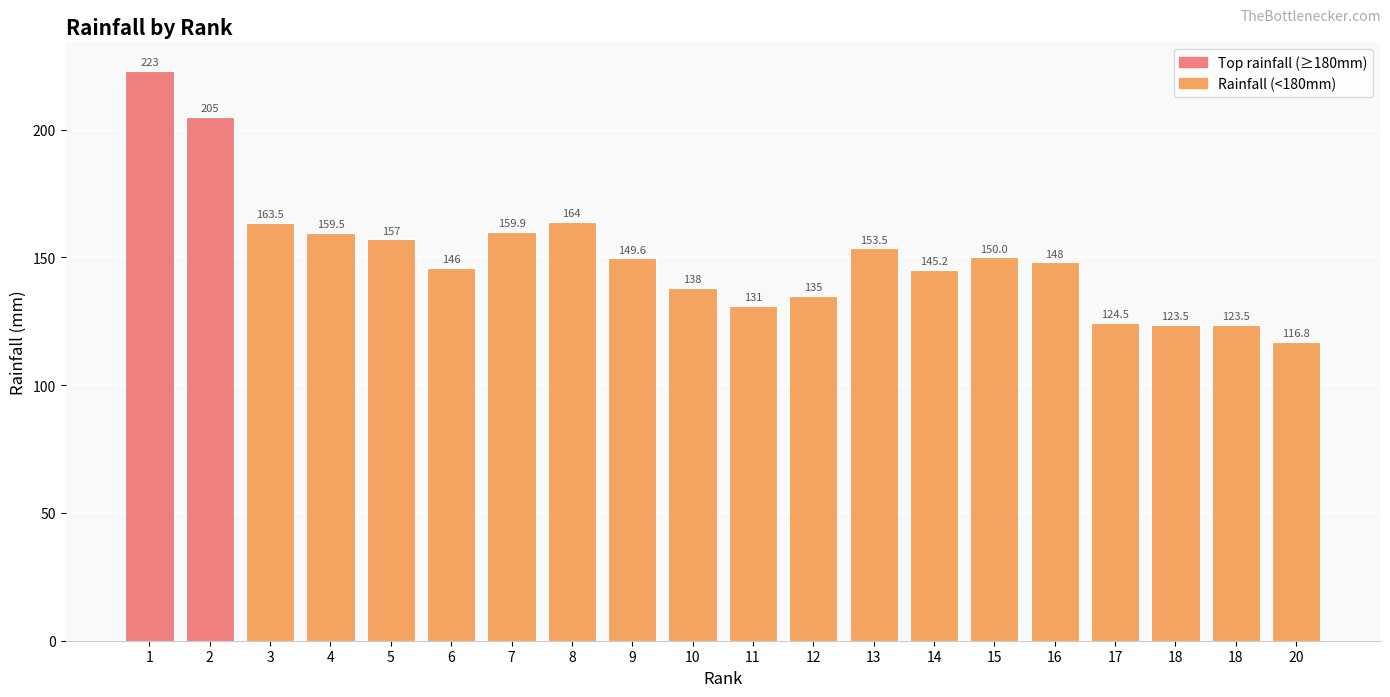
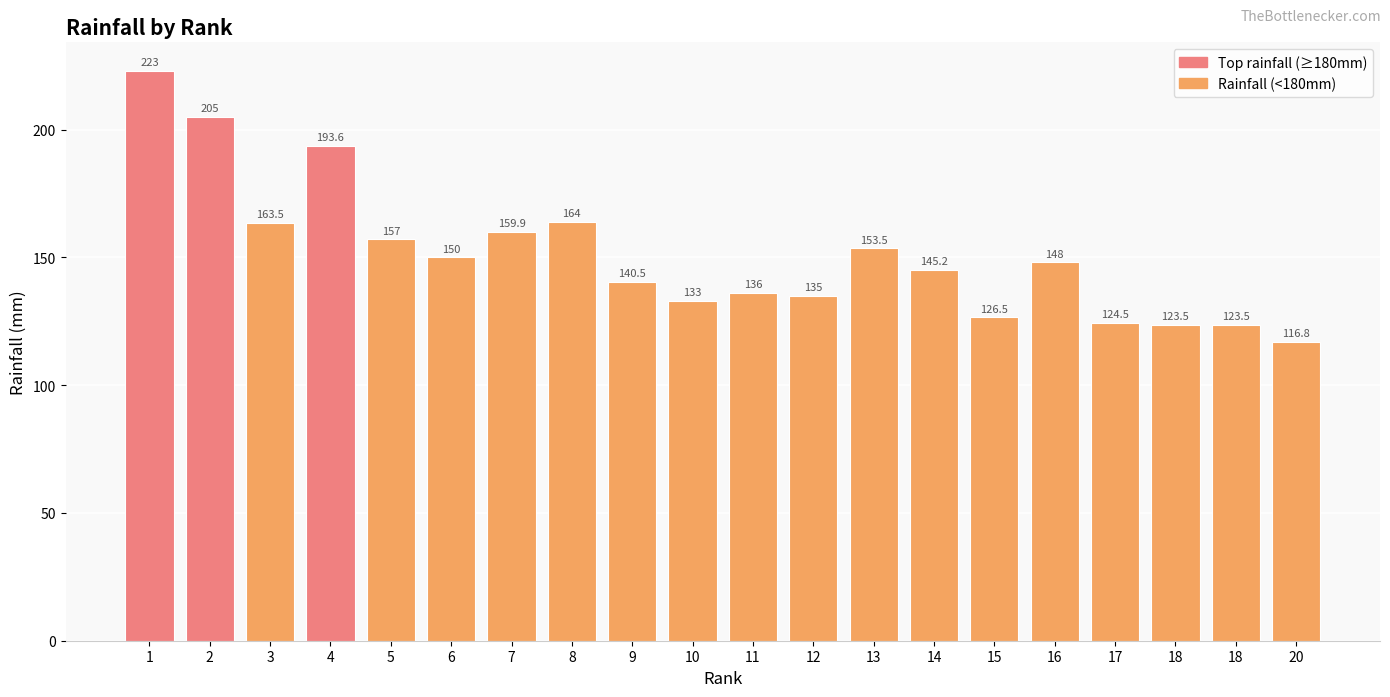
4: 159.5 -> 193.6
6: 146 -> 150
9: 149.6 -> 140.5
10: 138 -> 133
11: 131 -> 136
15: 150.0 -> 126.5
